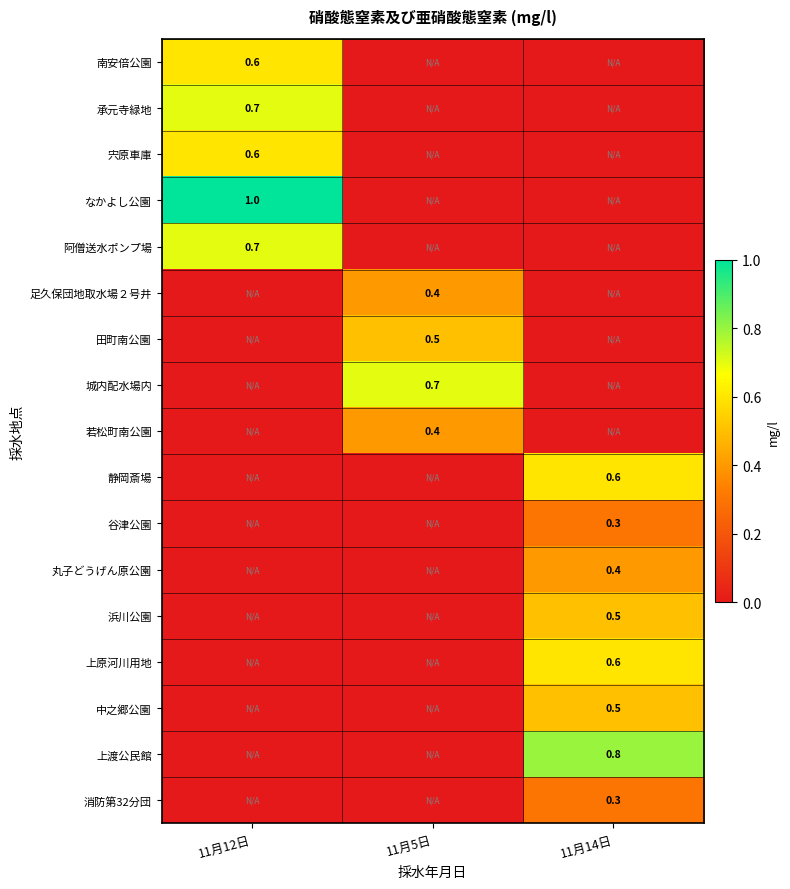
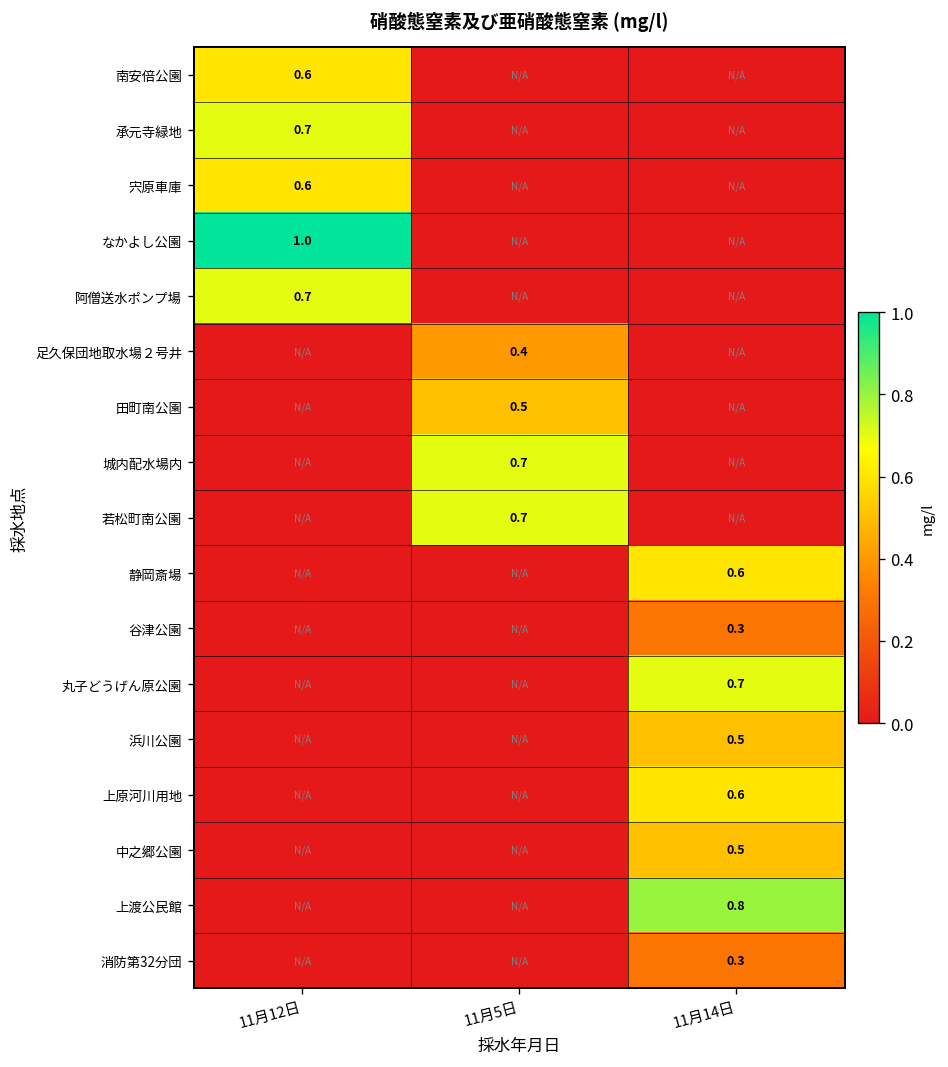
若松町南公園, 11月5日: 0.4 -> 0.7
丸子どうげん原公園, 11月14日: 0.4 -> 0.7
